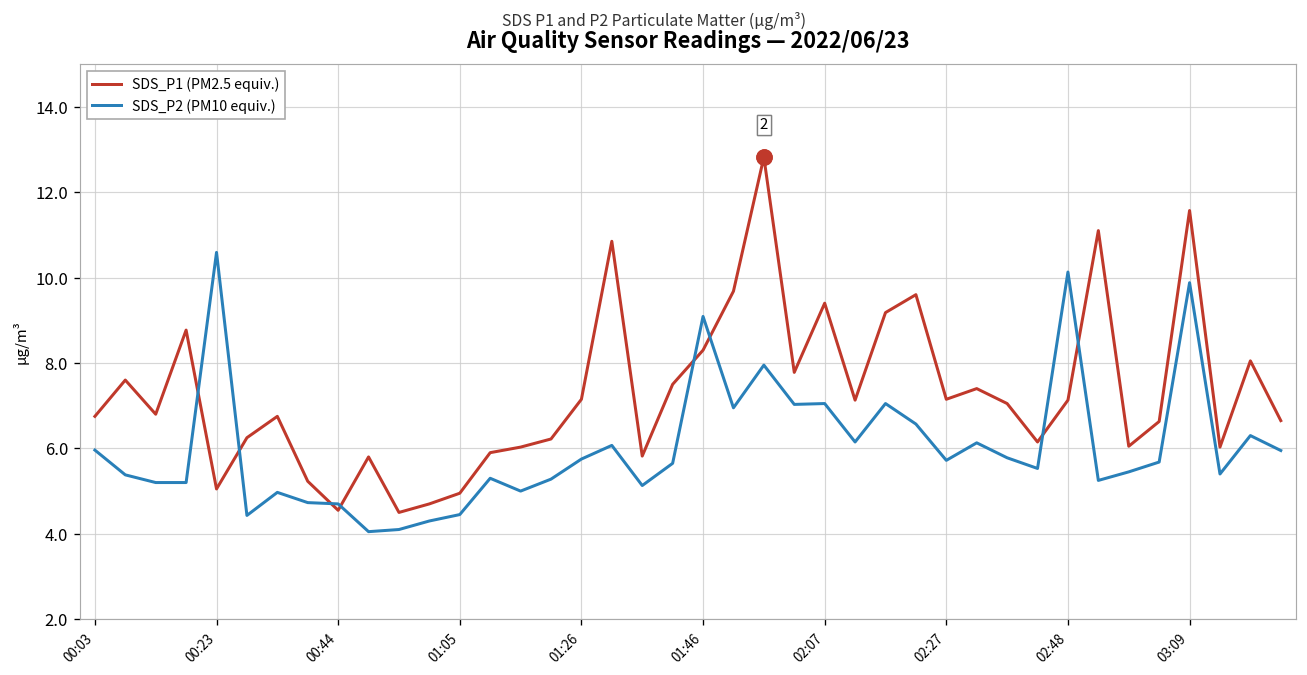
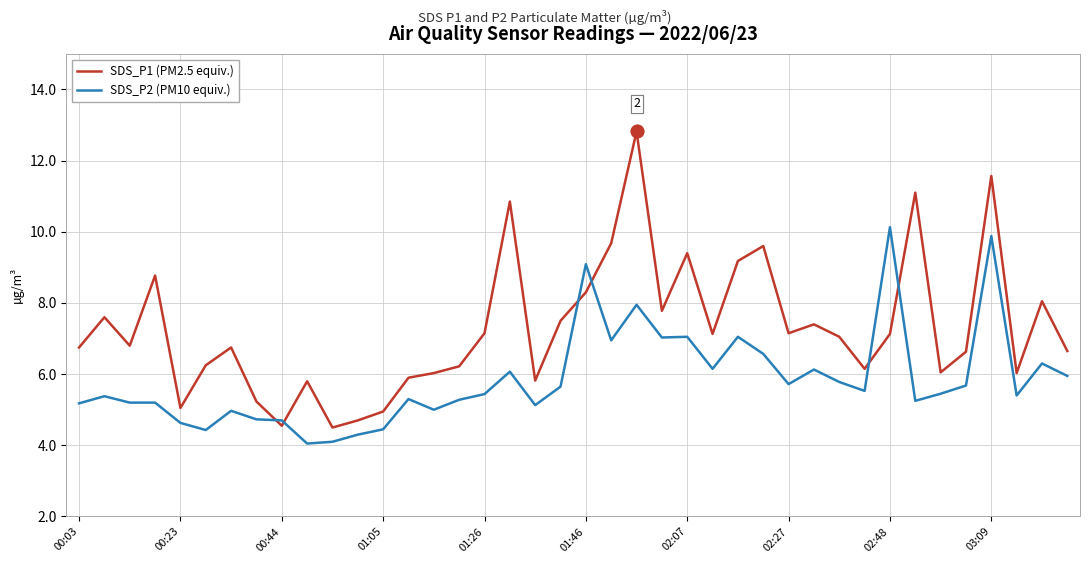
SDS_P2 (PM10 equiv.), 00:03: 6.0 -> 5.2
SDS_P2 (PM10 equiv.), 00:23: 10.6 -> 4.6
SDS_P2 (PM10 equiv.), 01:26: 5.8 -> 5.4
